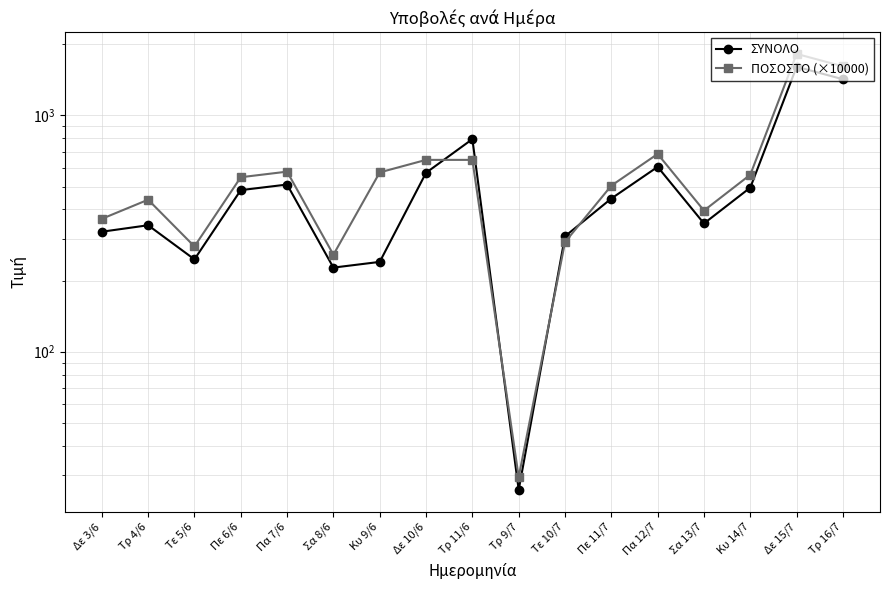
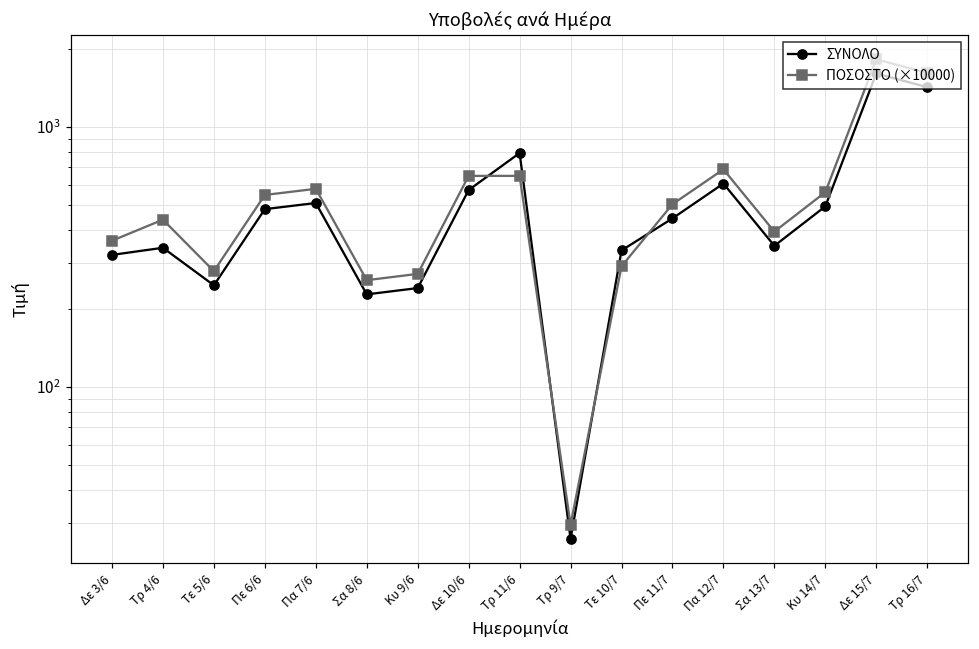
ΠΟΣΟΣΤΟ (×10000), Κυ 9/6: 570 -> 270
ΣΥΝΟΛΟ, Τε 10/7: 310 -> 340
